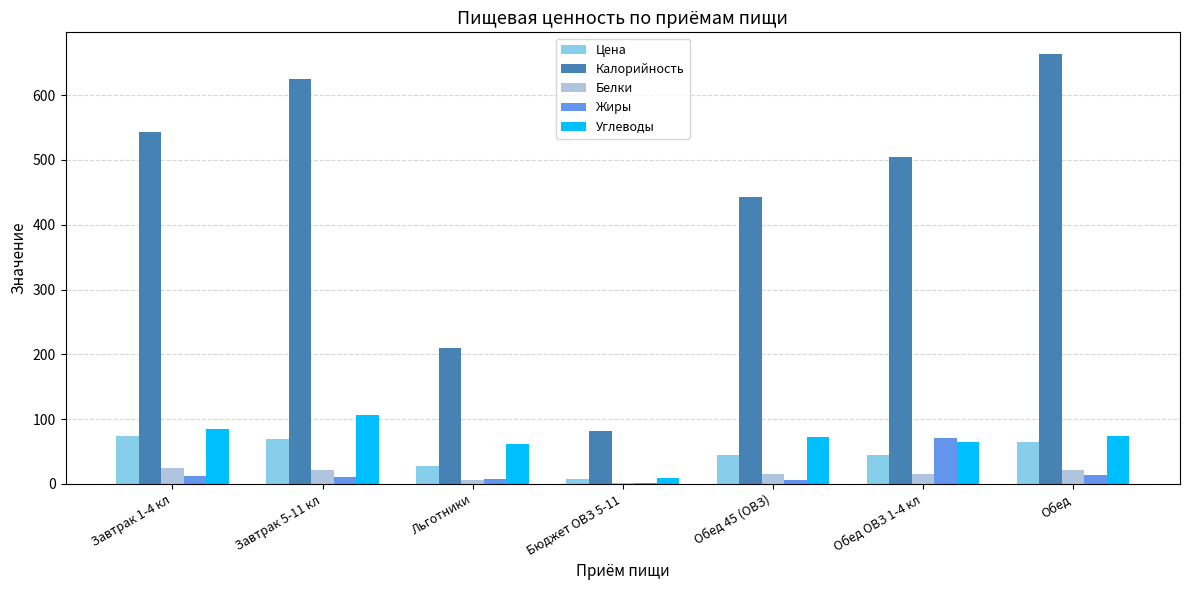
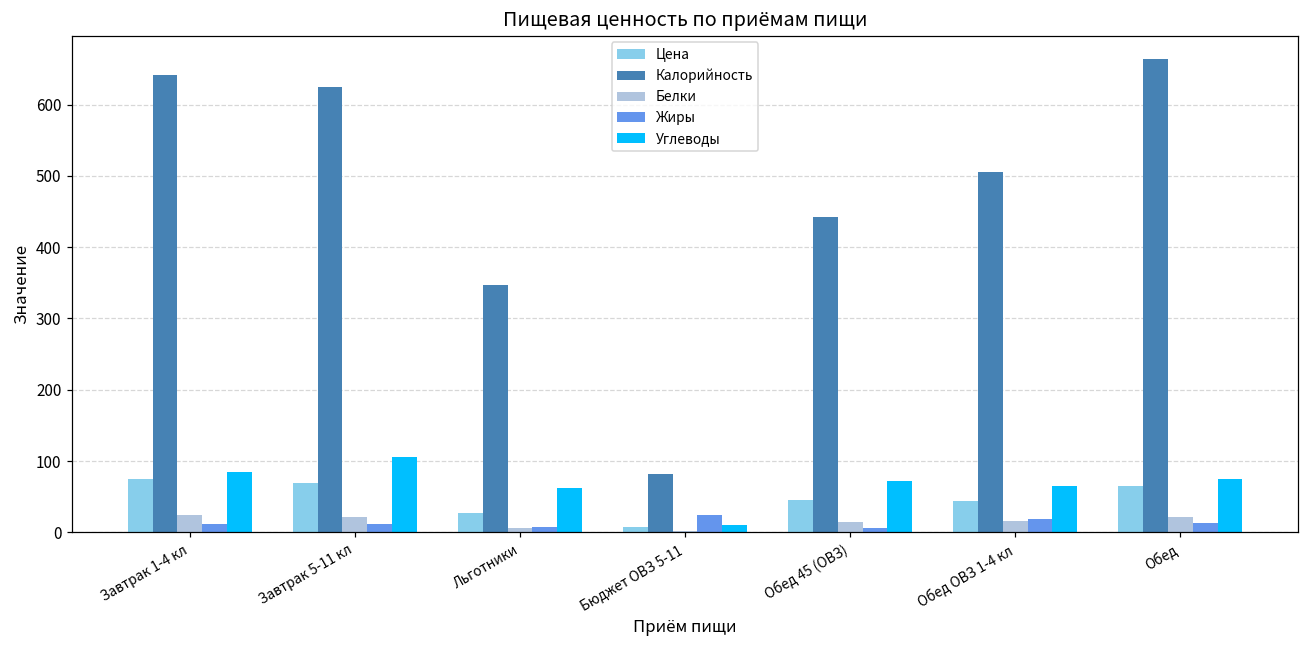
Калорийность, Завтрак 1-4 кл: 540 -> 640
Калорийность, Льготники: 210 -> 350
Жиры, Бюджет ОВЗ 5-11: 0 -> 20
Жиры, Обед ОВЗ 1-4 кл: 70 -> 20
